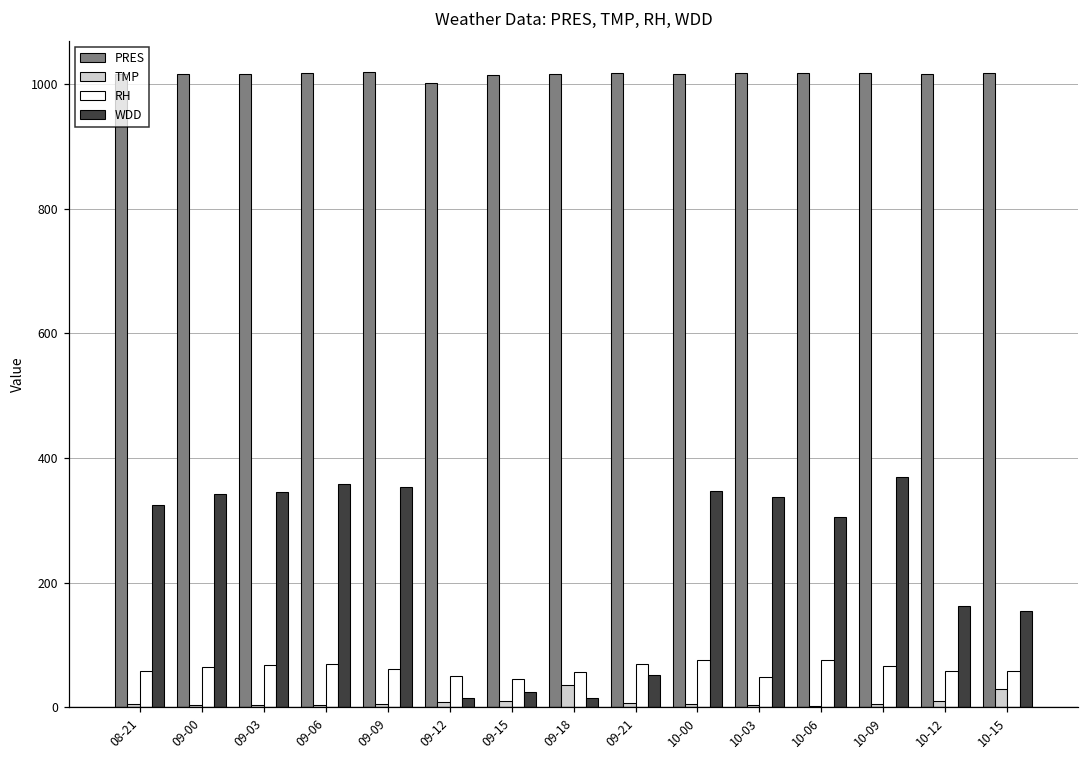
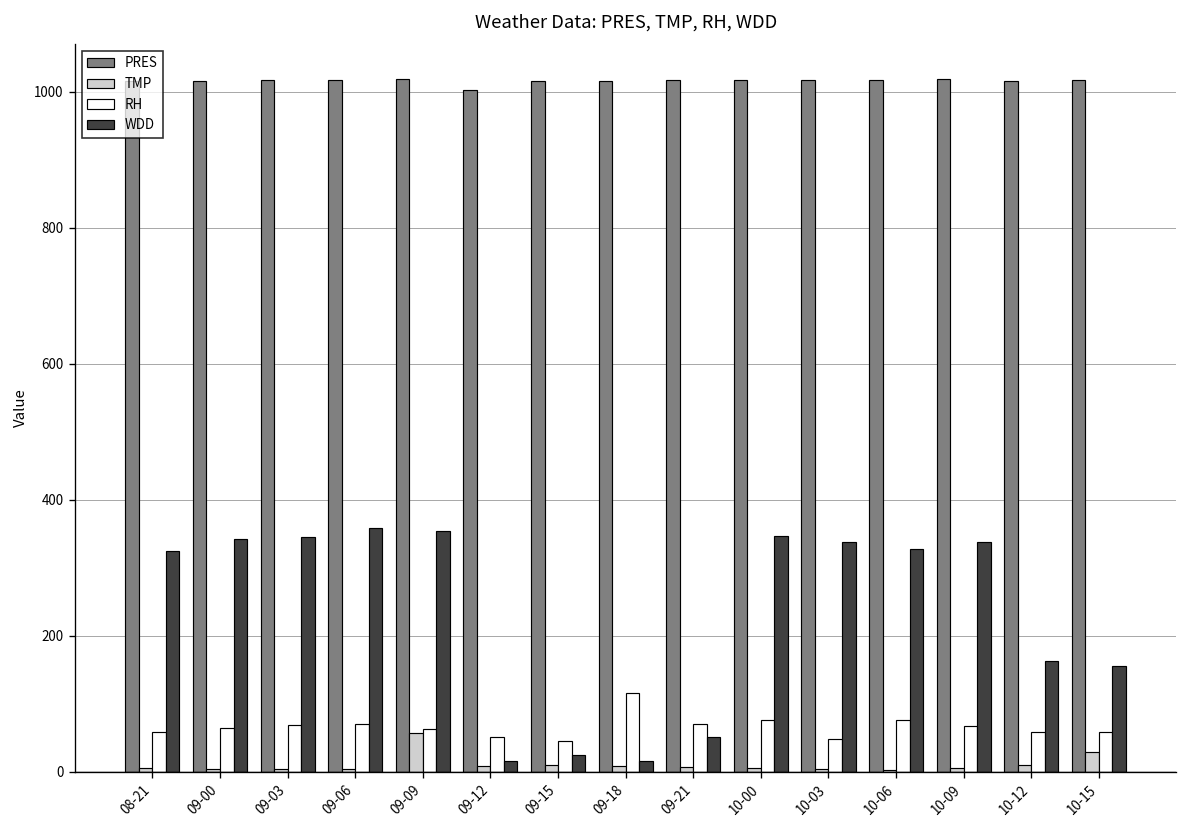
TMP, 09-09: 10 -> 60
TMP, 09-18: 40 -> 10
RH, 09-18: 60 -> 120
WDD, 10-06: 310 -> 330
WDD, 10-09: 370 -> 340
